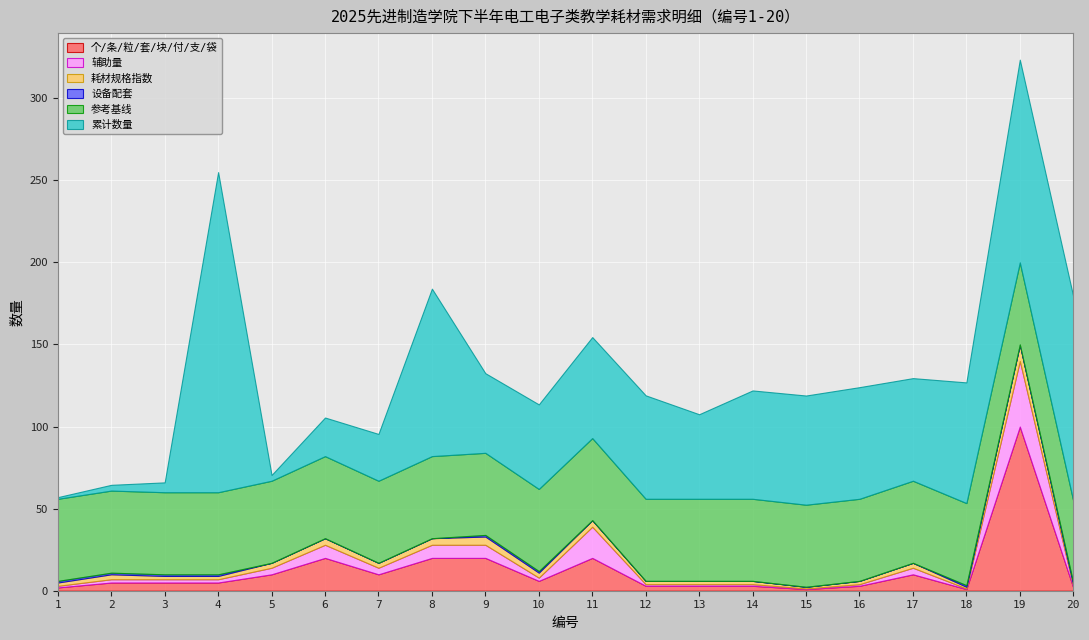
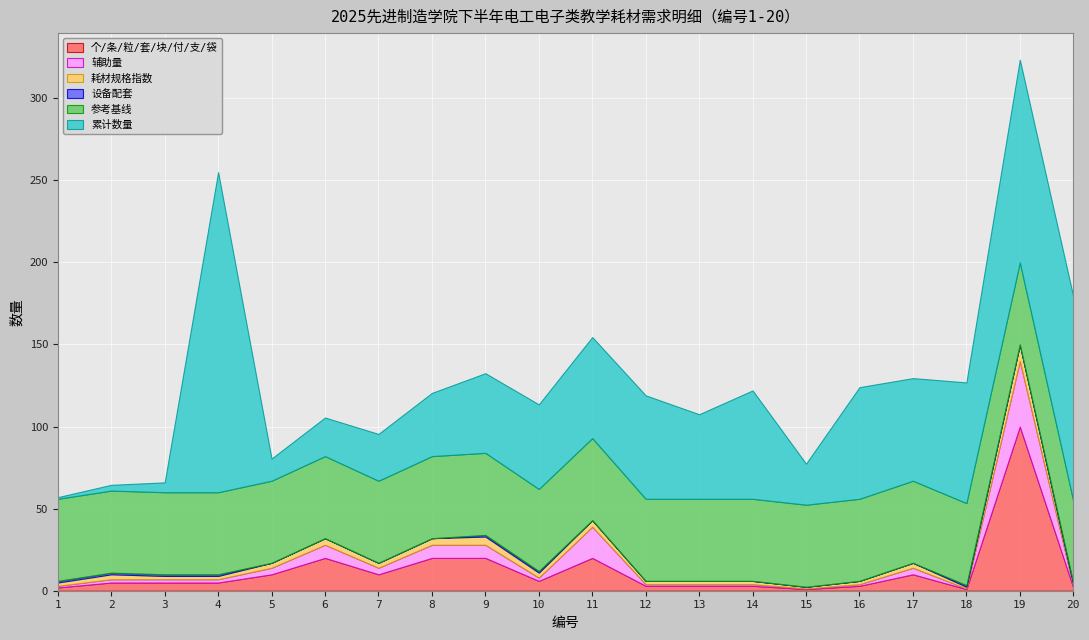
累计数量, 5: 4 -> 14
累计数量, 8: 102 -> 39
累计数量, 15: 67 -> 25
